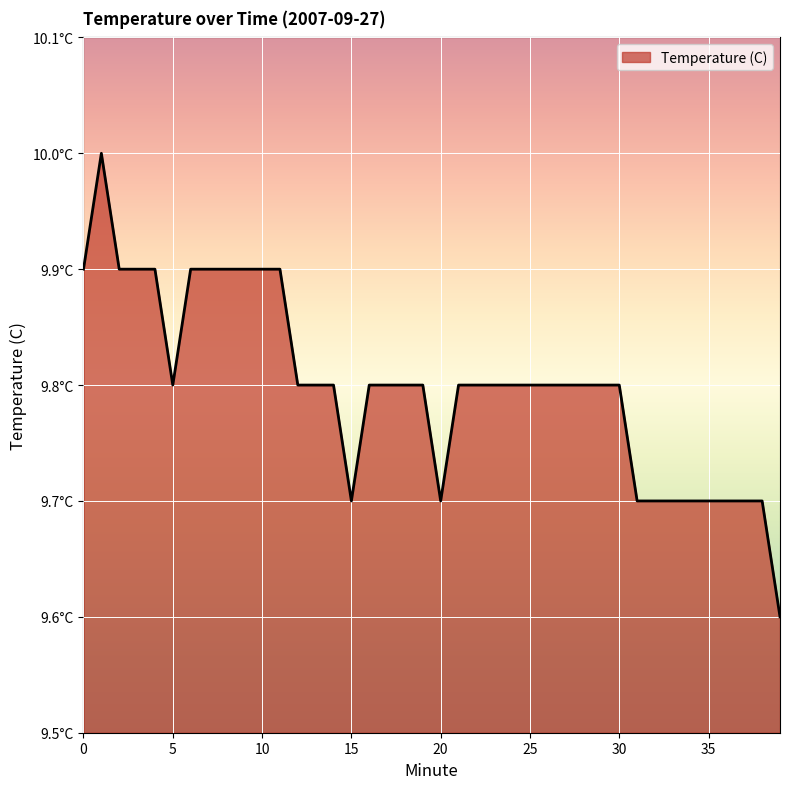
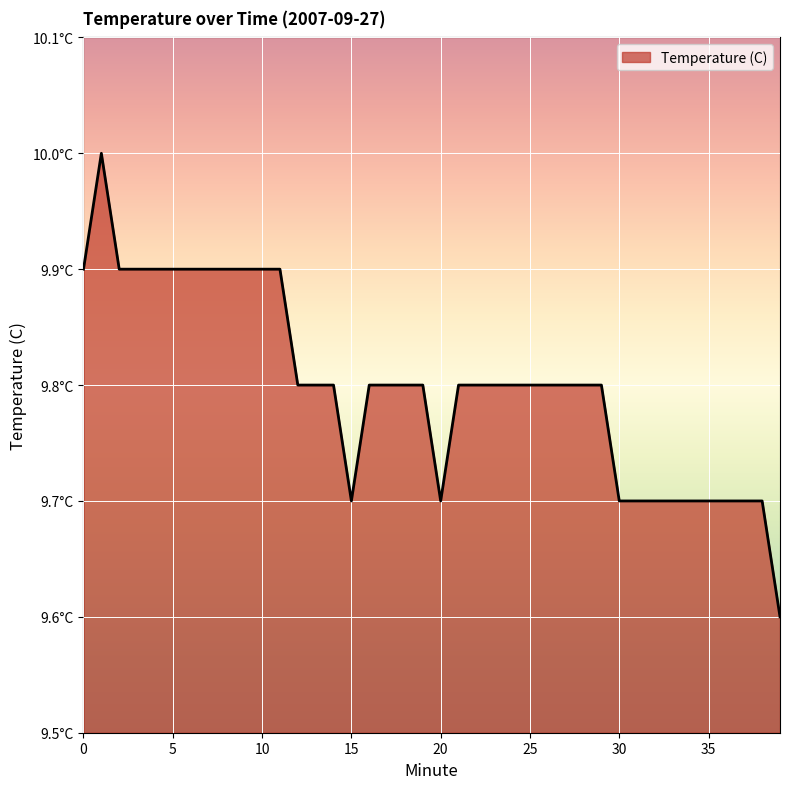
5: 9.8°C -> 9.9°C
30: 9.8°C -> 9.7°C
